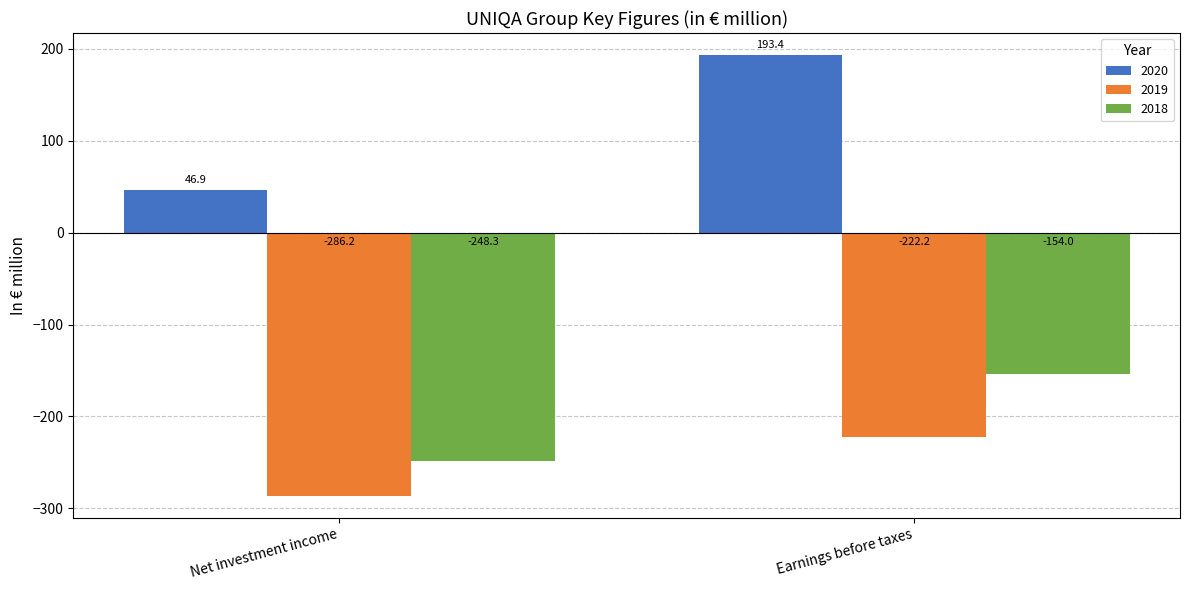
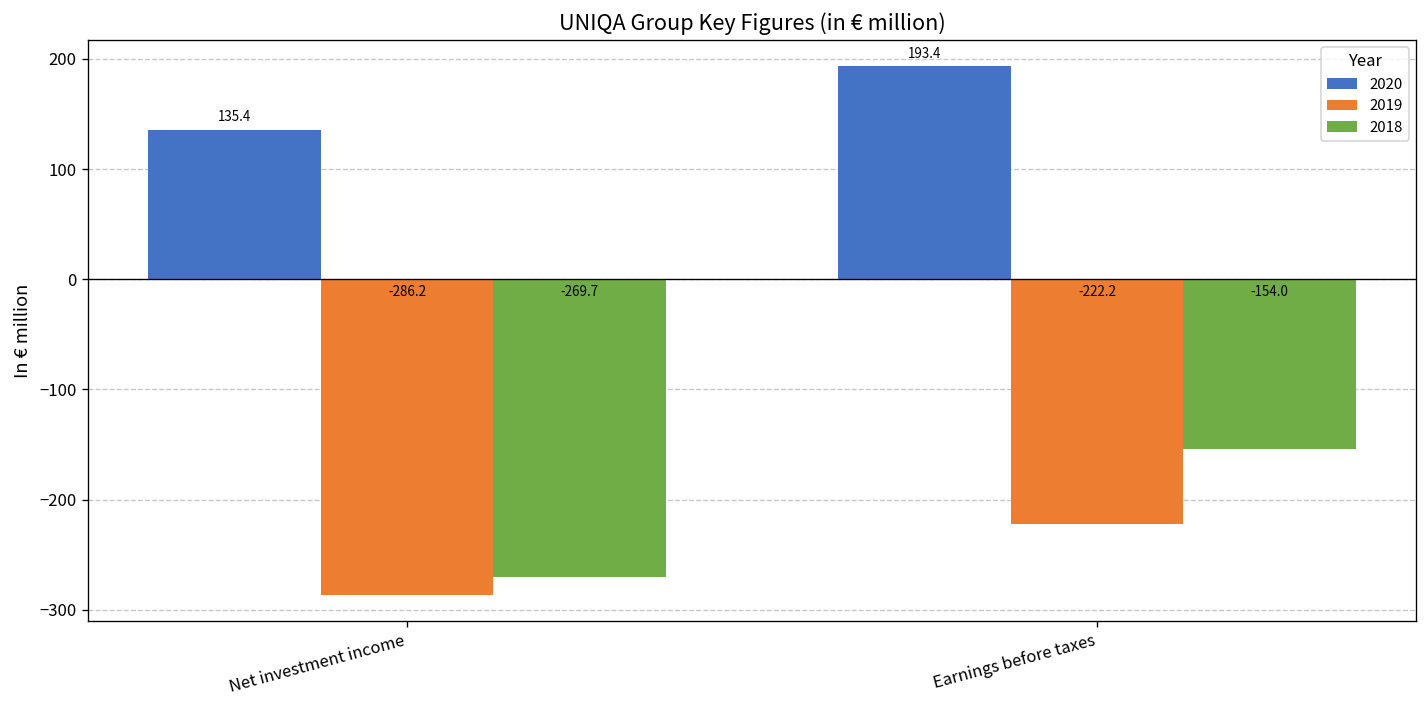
2020, Net investment income: 46.9 -> 135.4
2018, Net investment income: -248.3 -> -269.7
